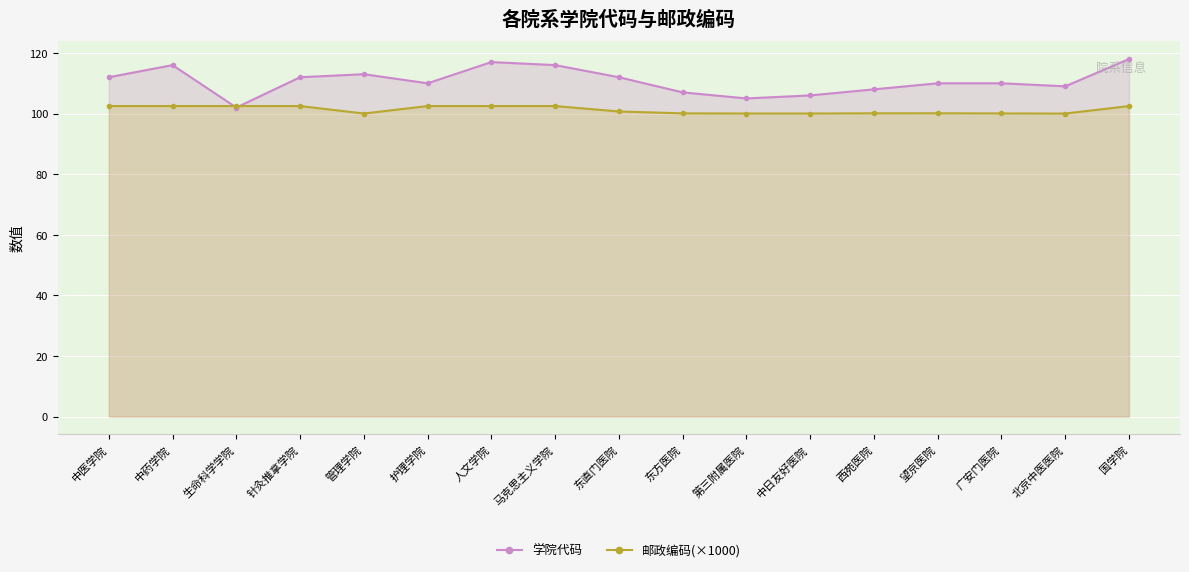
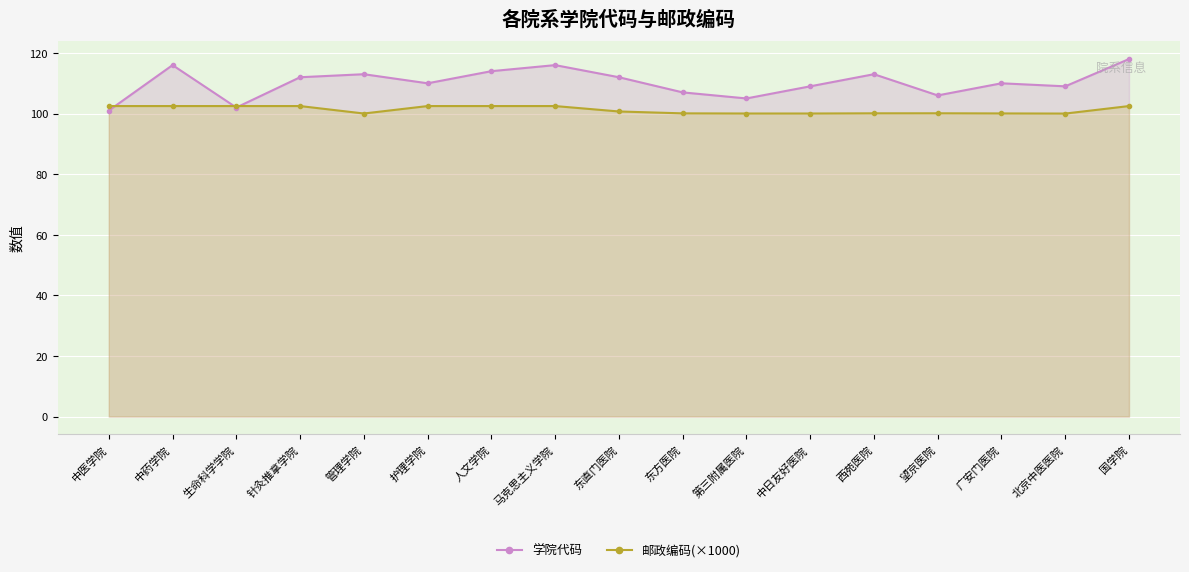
学院代码, 中医学院: 112 -> 101
学院代码, 人文学院: 117 -> 114
学院代码, 中日友好医院: 106 -> 109
学院代码, 西苑医院: 108 -> 113
学院代码, 望京医院: 110 -> 106
